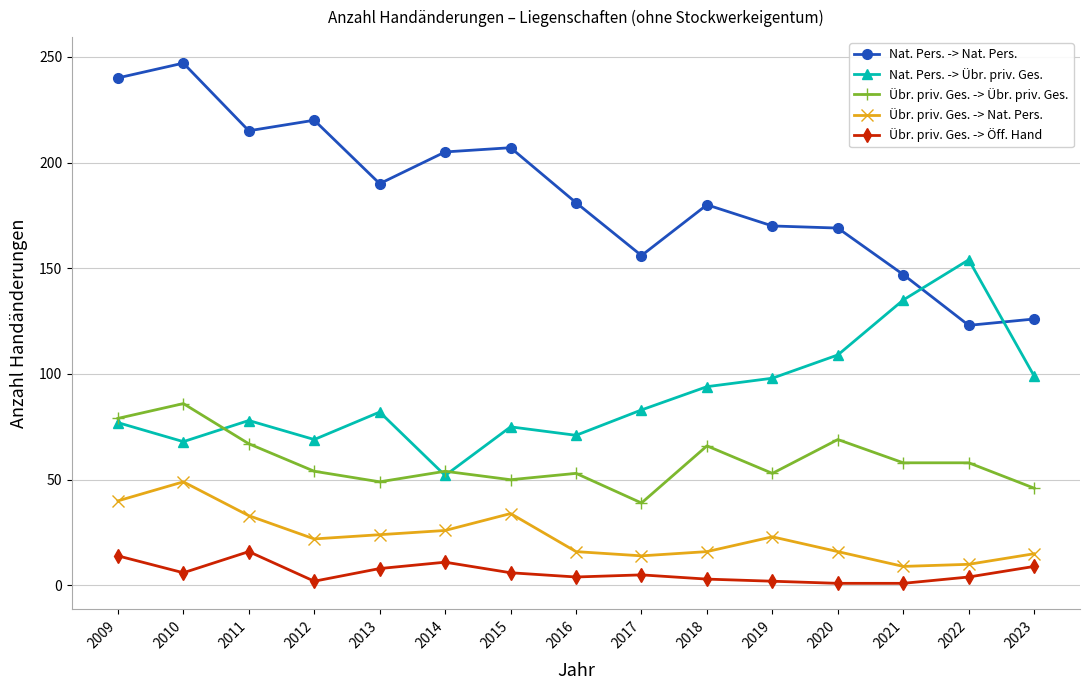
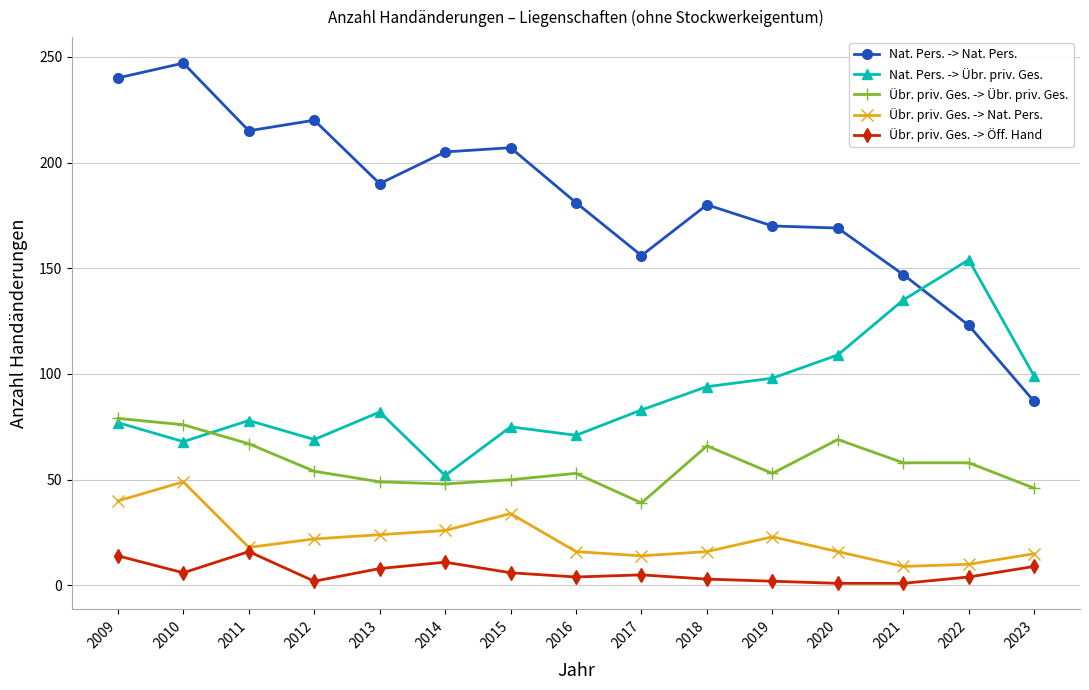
Übr. priv. Ges. -> Übr. priv. Ges., 2010: 86 -> 76
Übr. priv. Ges. -> Nat. Pers., 2011: 33 -> 18
Übr. priv. Ges. -> Übr. priv. Ges., 2014: 54 -> 48
Nat. Pers. -> Nat. Pers., 2023: 126 -> 87
